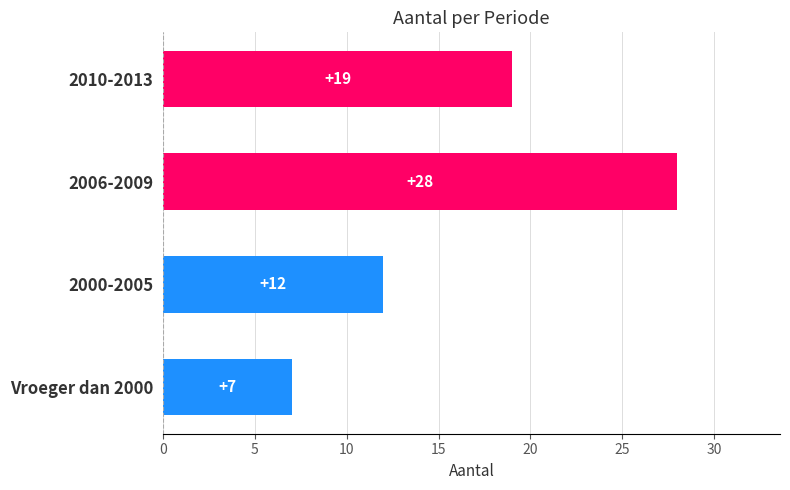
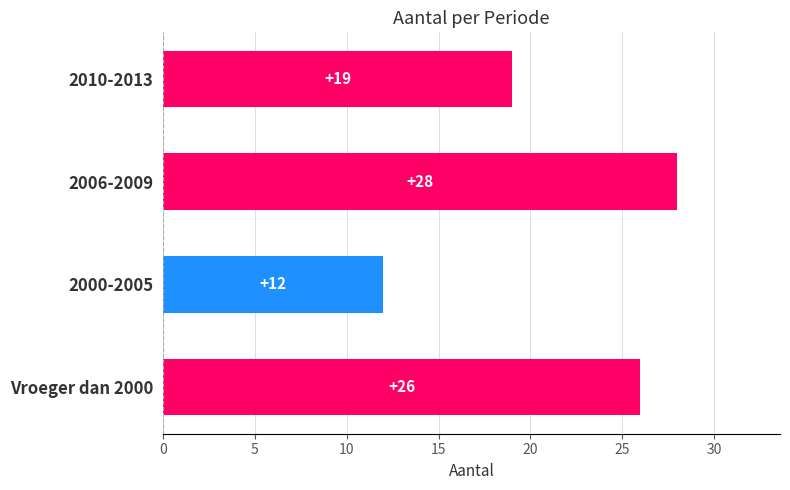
Vroeger dan 2000: +7 -> +26
